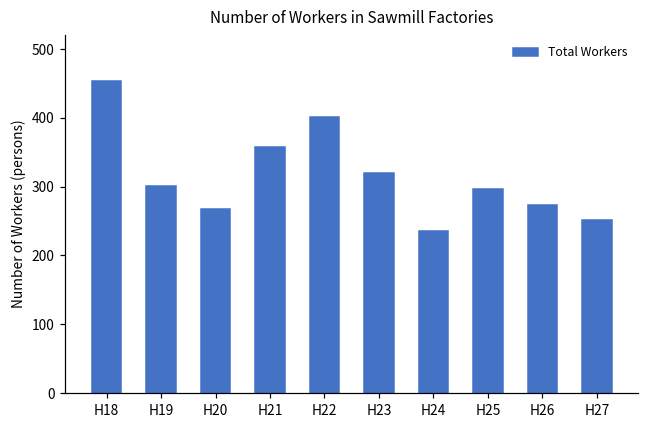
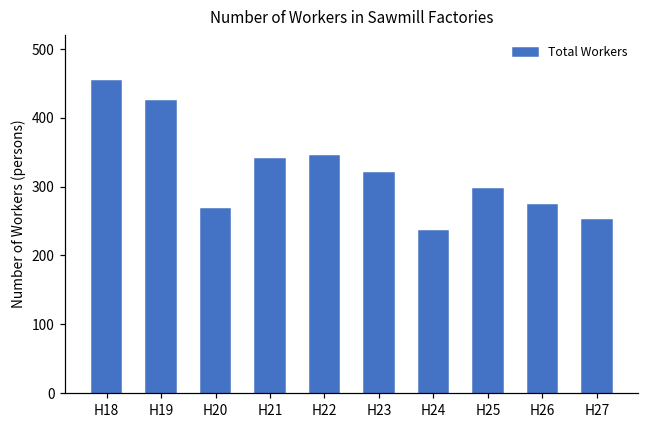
H19: 300 -> 420
H21: 360 -> 340
H22: 400 -> 350
